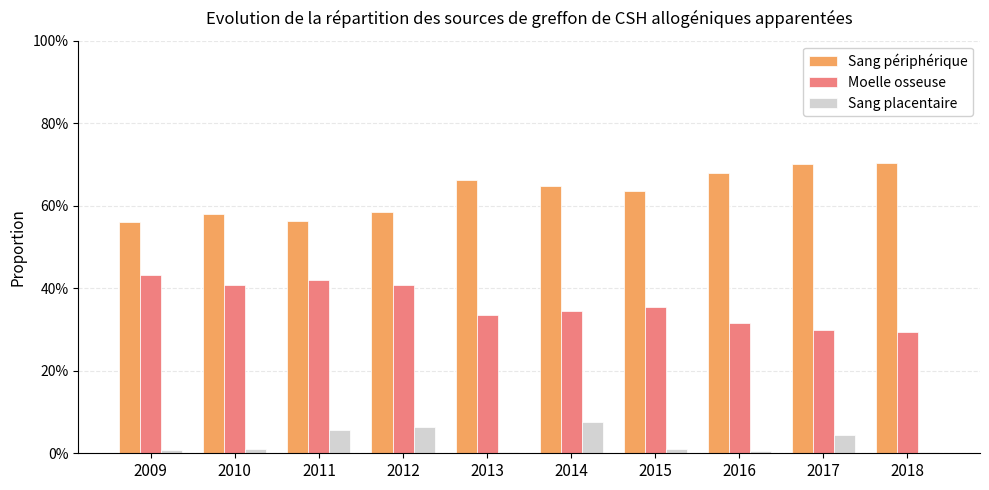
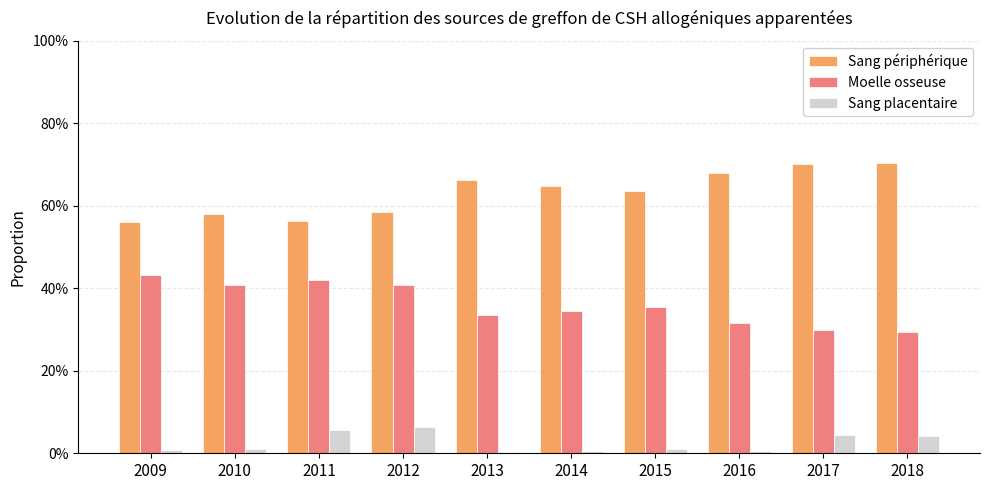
Sang placentaire, 2014: 8% -> 1%
Sang placentaire, 2018: 0% -> 4%
